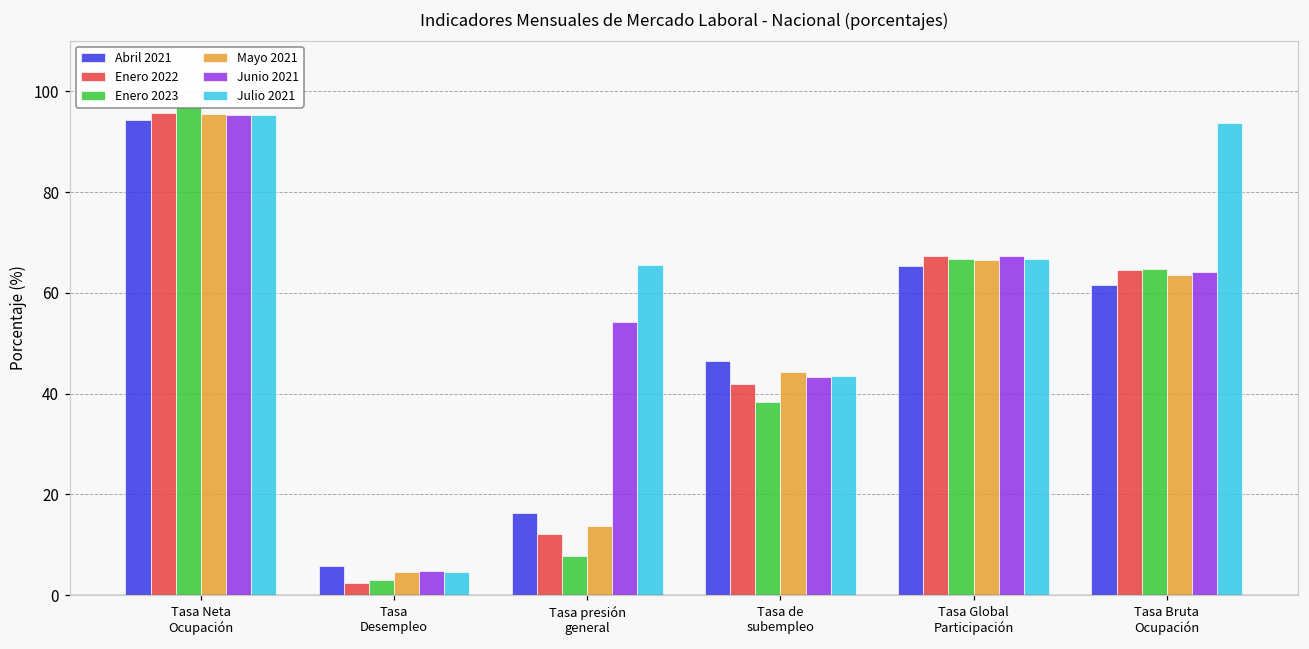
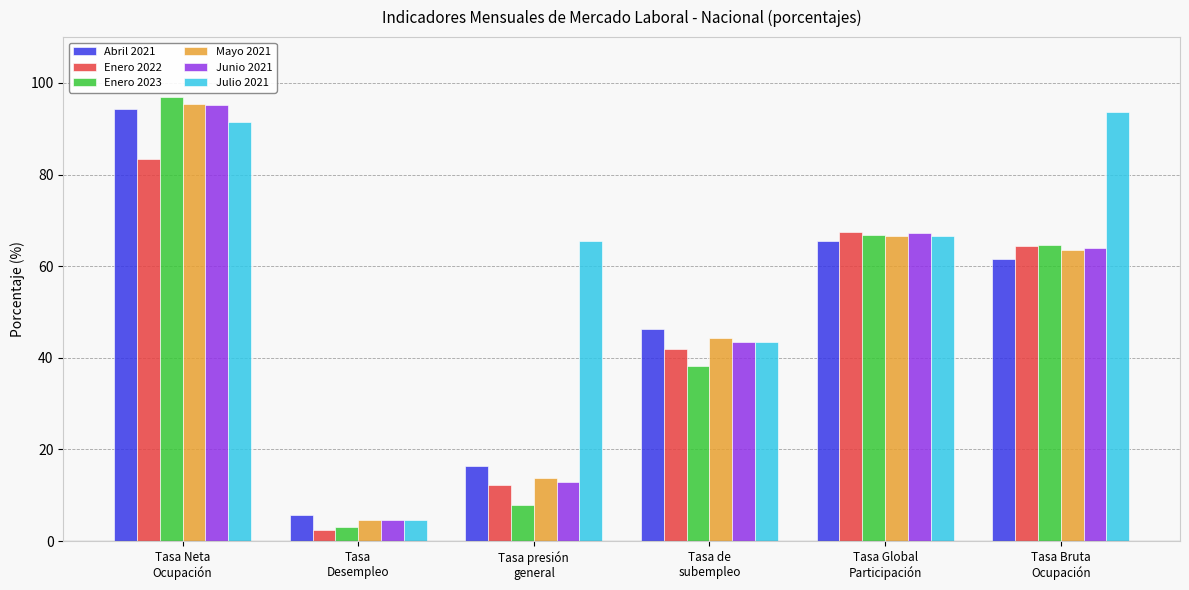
Enero 2022, Tasa Neta Ocupación: 96 -> 83
Julio 2021, Tasa Neta Ocupación: 95 -> 92
Junio 2021, Tasa presión general: 54 -> 13
